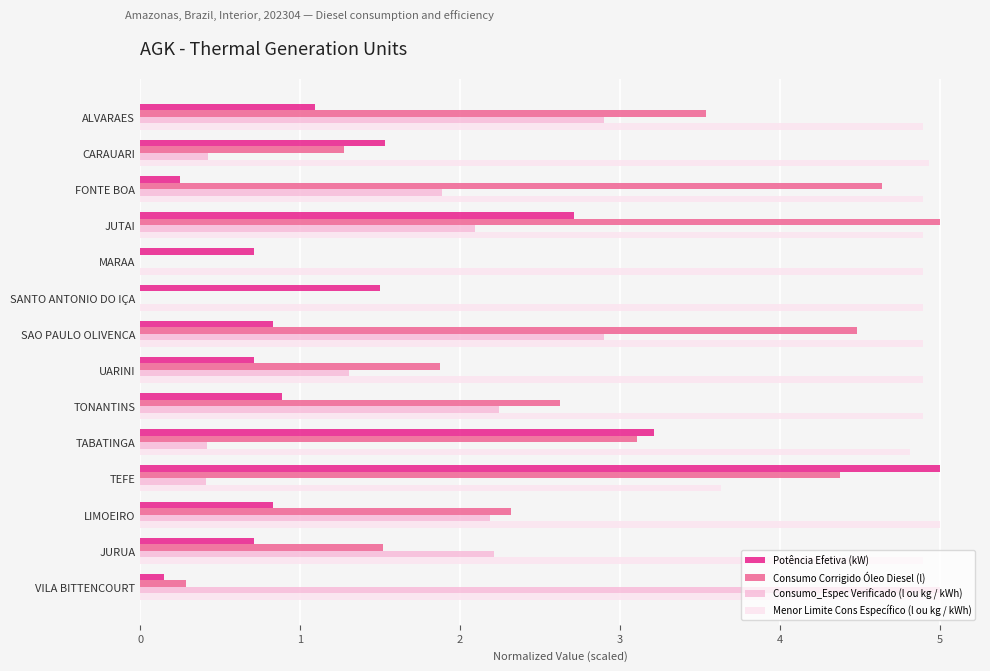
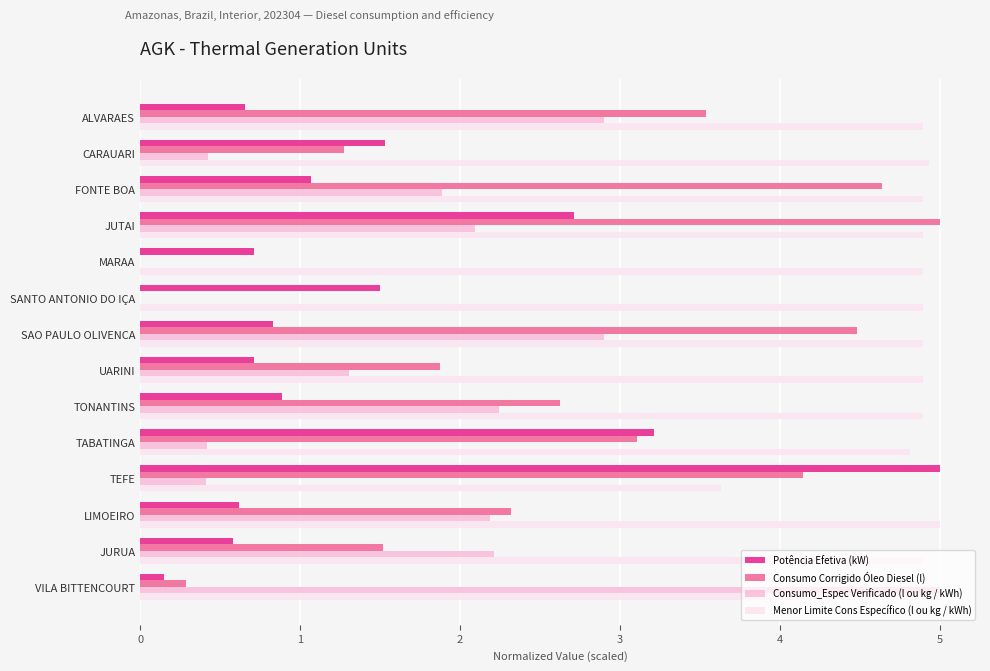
Potência Efetiva (kW), ALVARAES: 1.09 -> 0.65
Potência Efetiva (kW), FONTE BOA: 0.25 -> 1.07
Consumo Corrigido Óleo Diesel (l), TEFE: 4.37 -> 4.15
Potência Efetiva (kW), LIMOEIRO: 0.83 -> 0.62
Potência Efetiva (kW), JURUA: 0.71 -> 0.58
